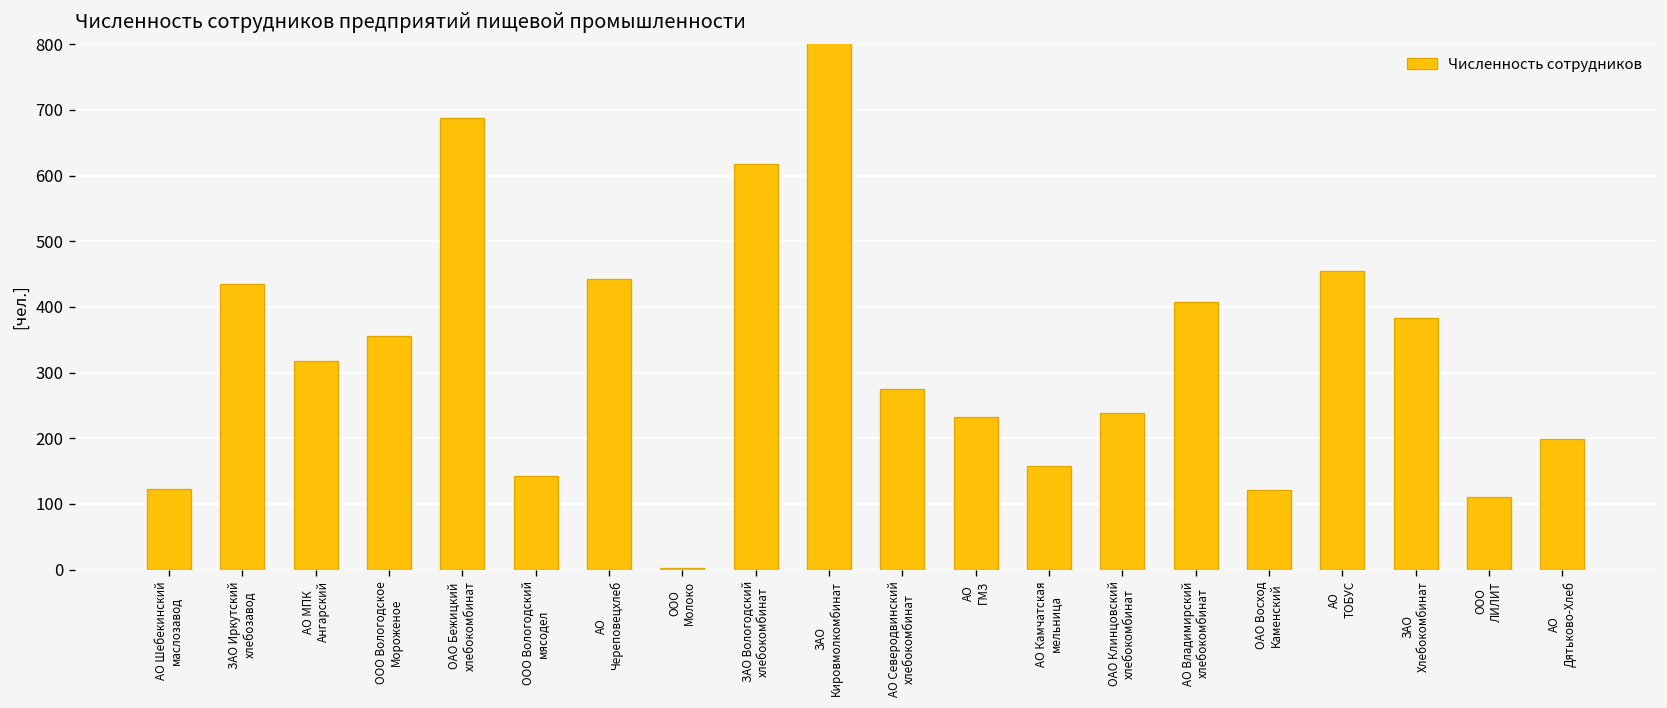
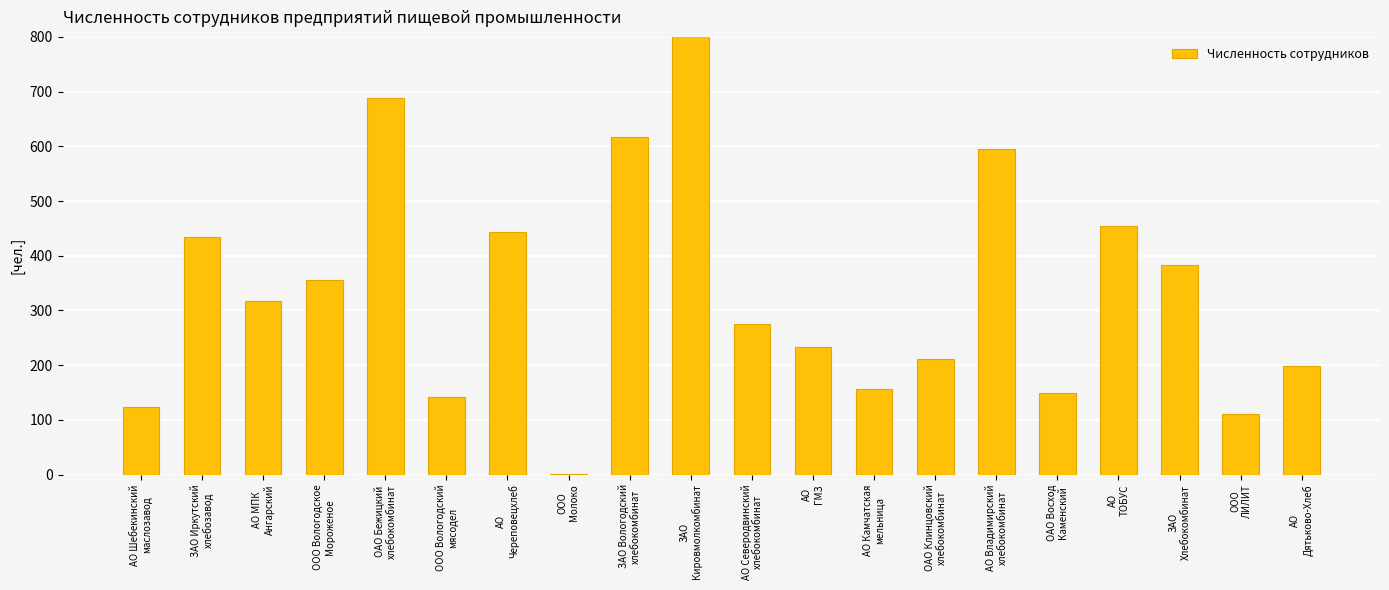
ОАО Клинцовский хлебокомбинат: 240 -> 210
АО Владимирский хлебокомбинат: 410 -> 600
ОАО Восход Каменский: 120 -> 150
